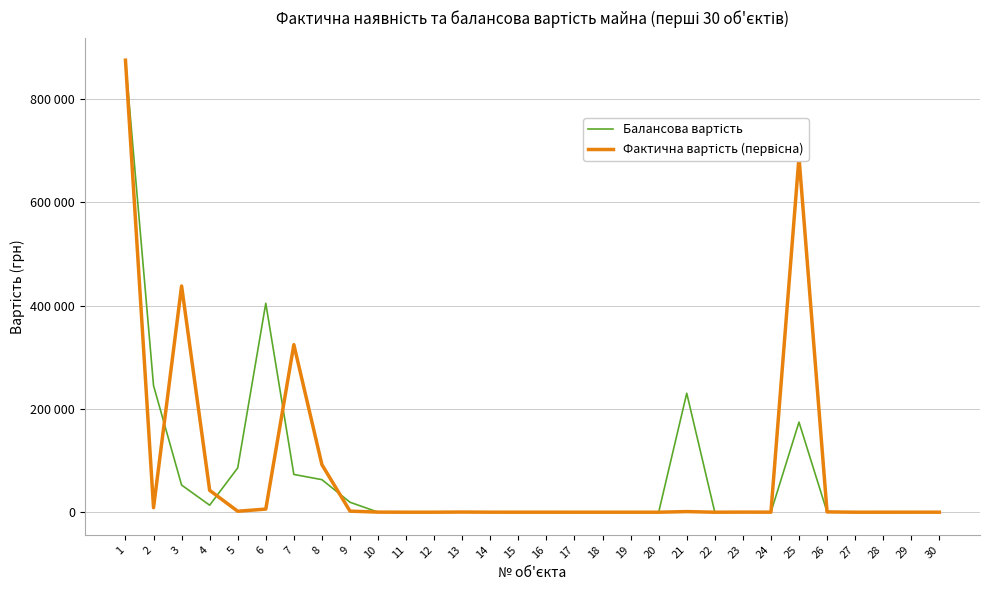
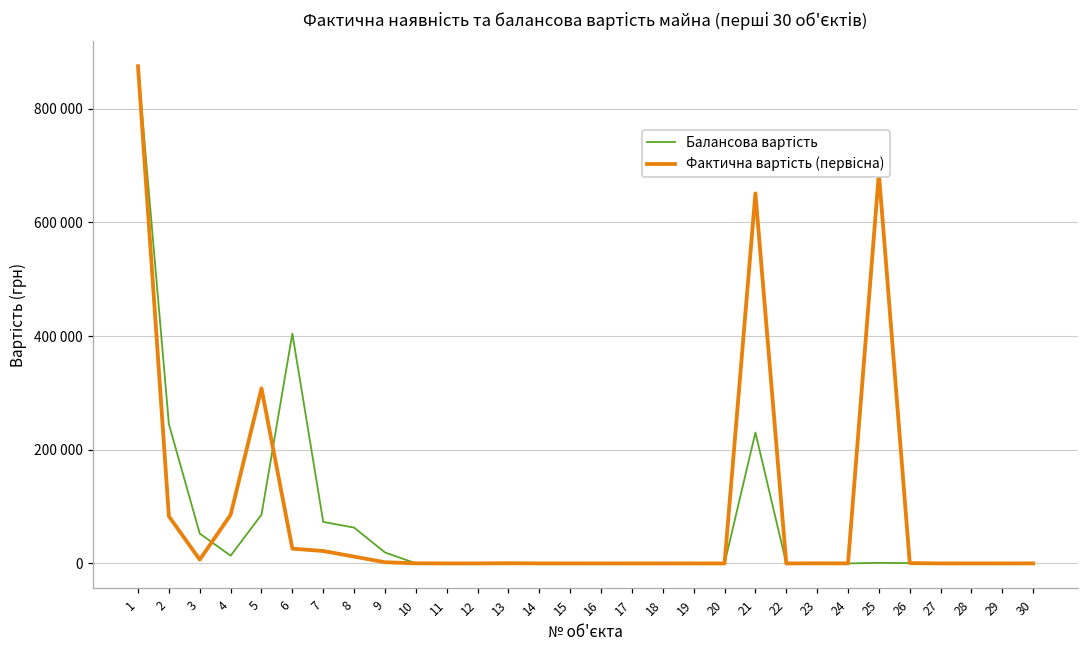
Фактична вартість (первісна), 2: 10000 -> 80000
Фактична вартість (первісна), 3: 440000 -> 10000
Фактична вартість (первісна), 4: 40000 -> 90000
Фактична вартість (первісна), 5: 0 -> 310000
Фактична вартість (первісна), 6: 10000 -> 30000
Фактична вартість (первісна), 7: 320000 -> 20000
Фактична вартість (первісна), 8: 90000 -> 10000
Фактична вартість (первісна), 21: 0 -> 650000
Балансова вартість, 25: 170000 -> 0
